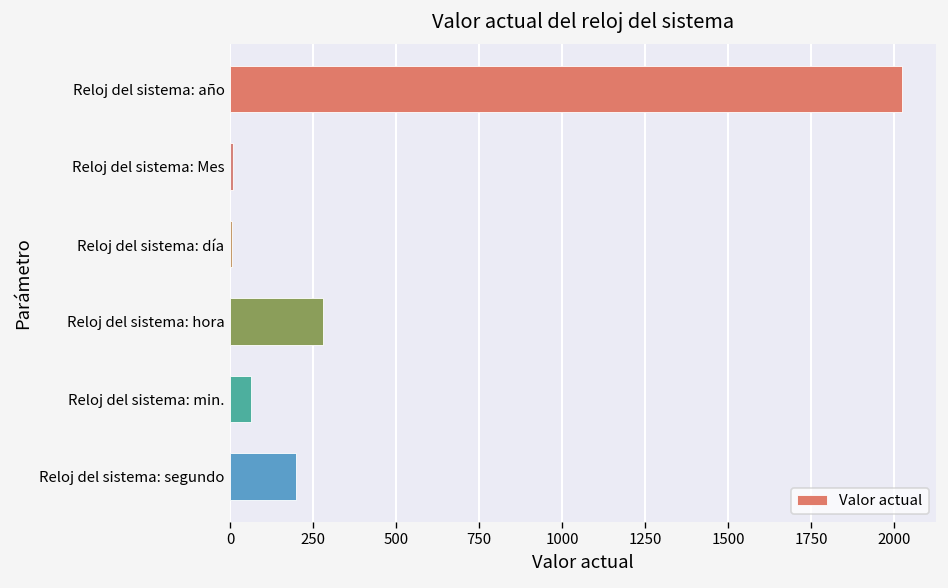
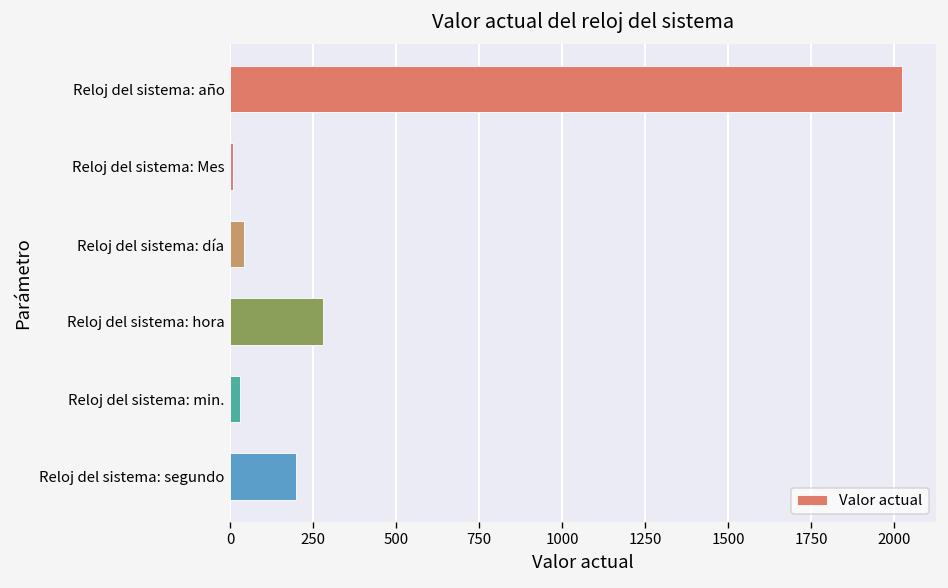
Reloj del sistema: día: 0 -> 40
Reloj del sistema: min.: 60 -> 30
